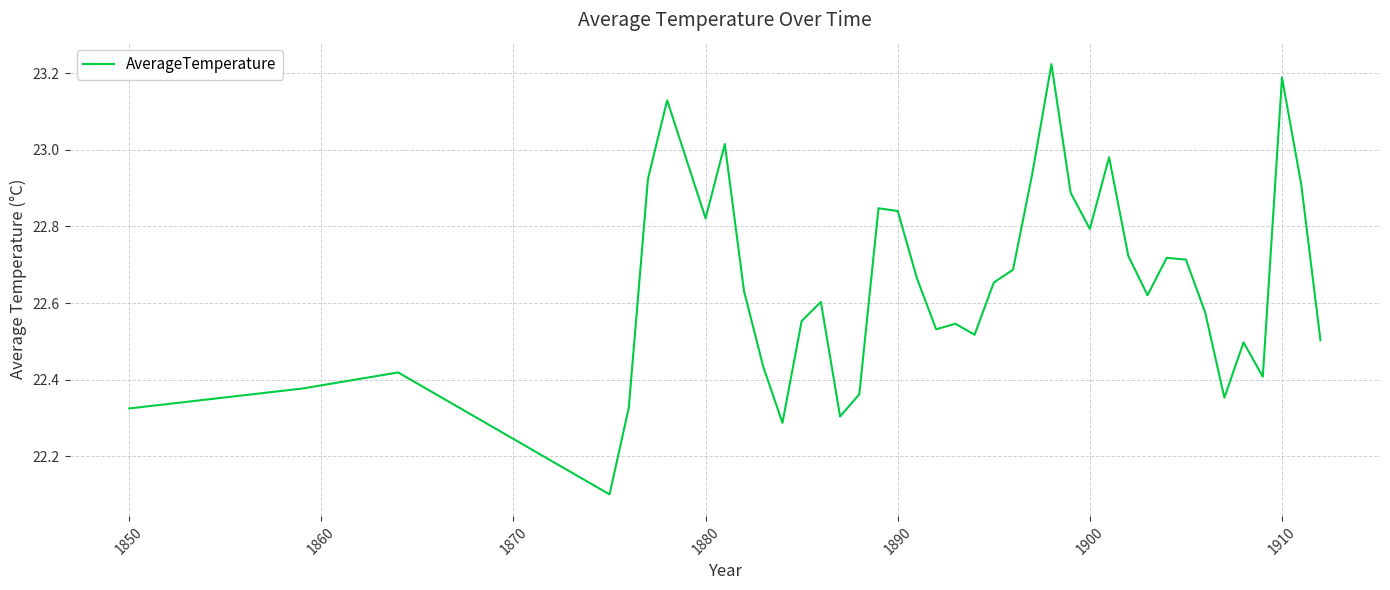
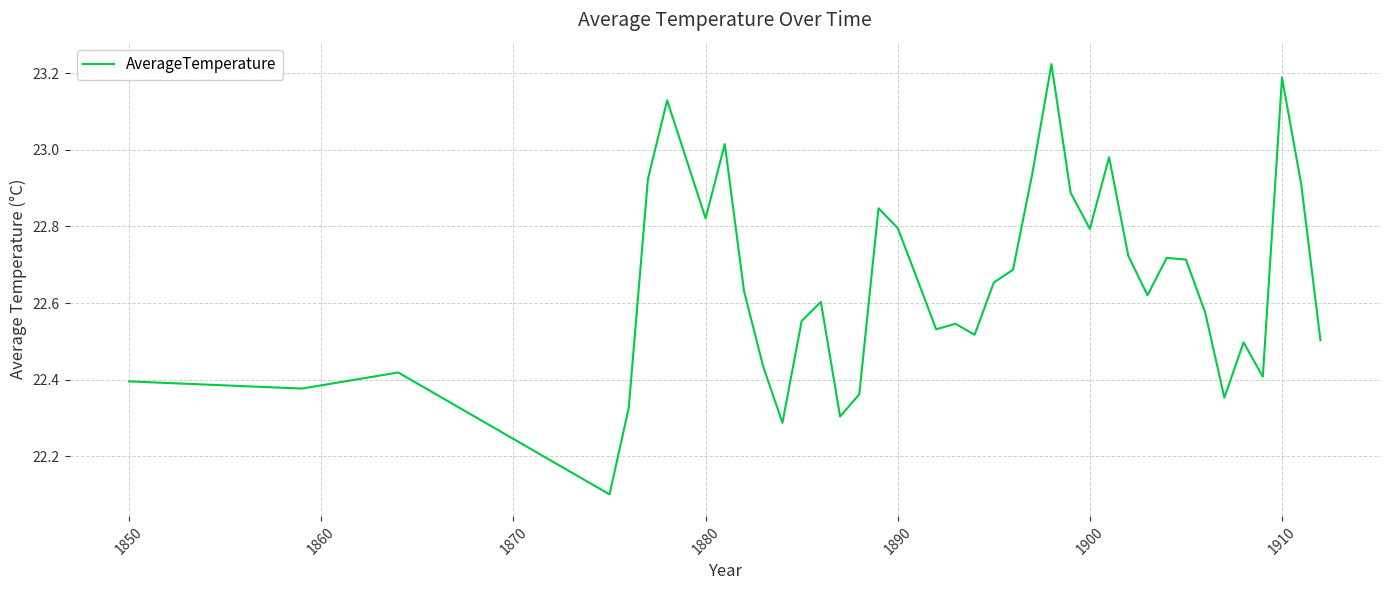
1850: 22.32 -> 22.40
1890: 22.84 -> 22.80
